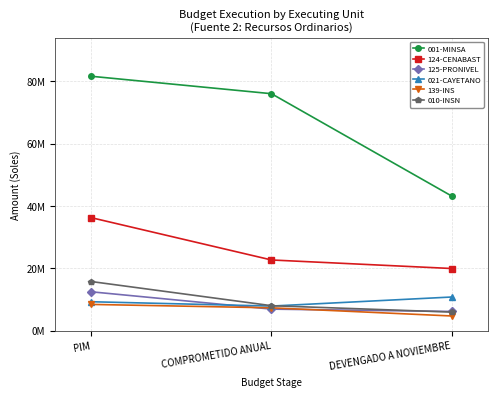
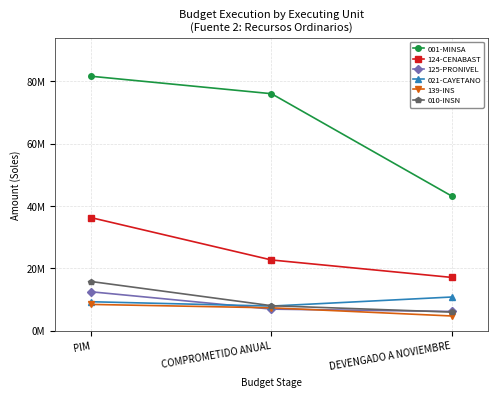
124-CENABAST, DEVENGADO A NOVIEMBRE: 20000000 -> 17000000
